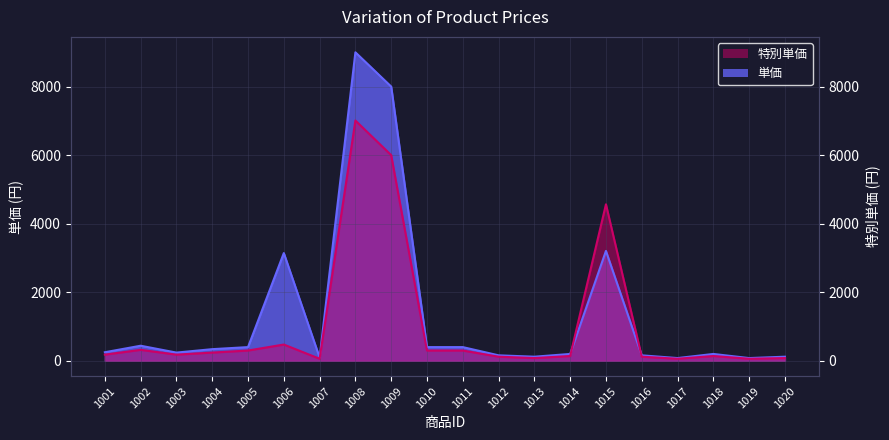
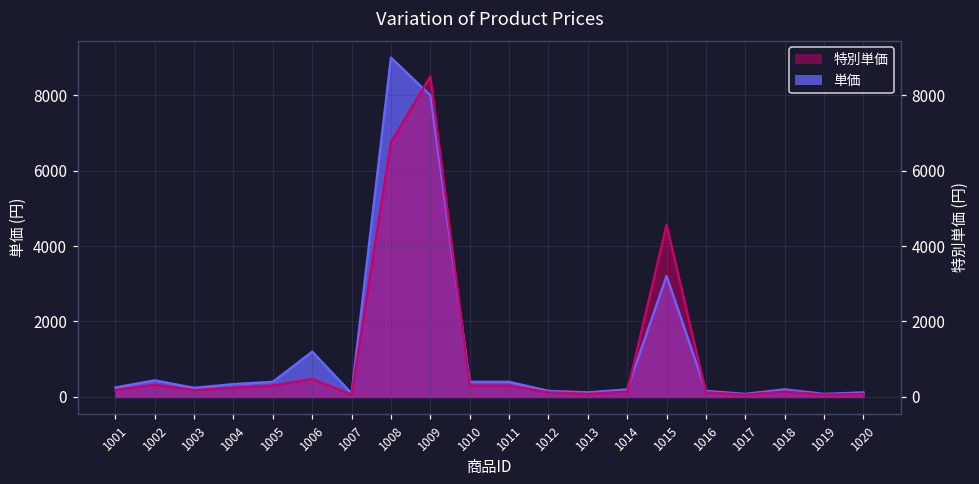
単価, 1006: 3100 -> 1200
特別単価, 1008: 7000 -> 6800
特別単価, 1009: 6000 -> 8500
